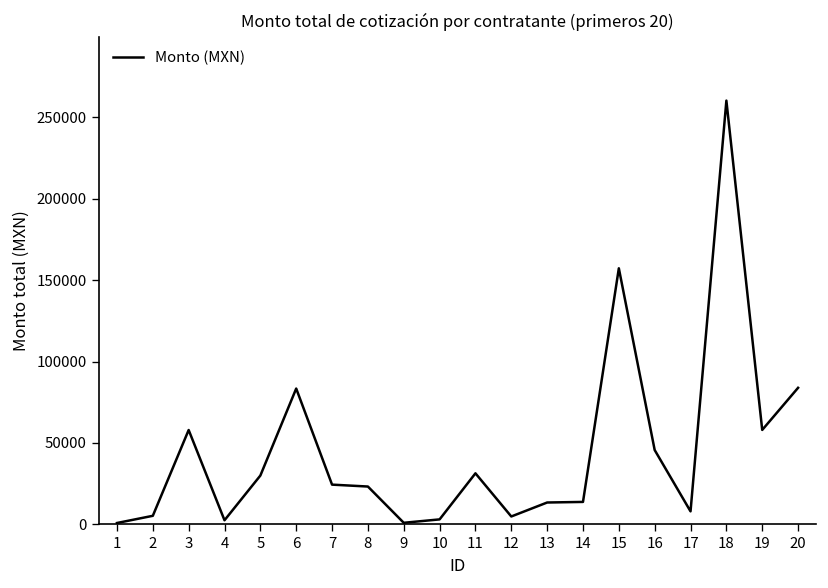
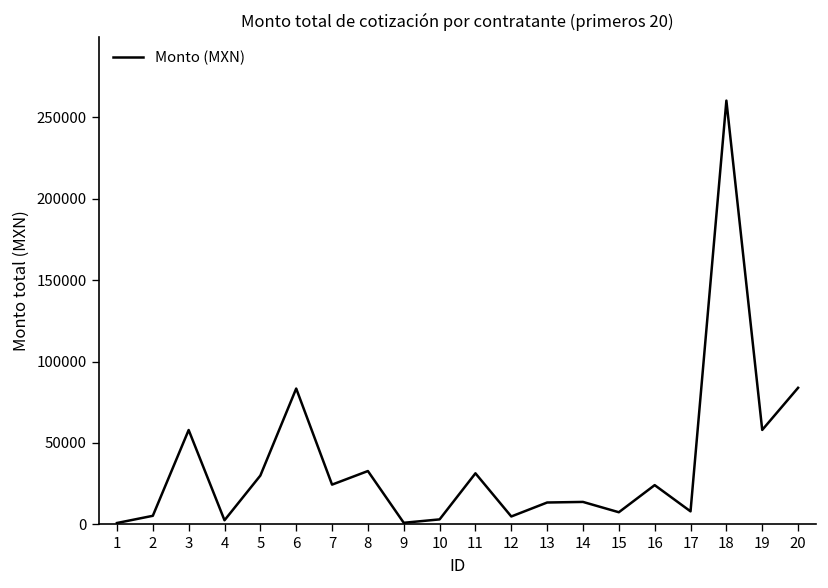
8: 23000 -> 33000
15: 157000 -> 7000
16: 46000 -> 24000
